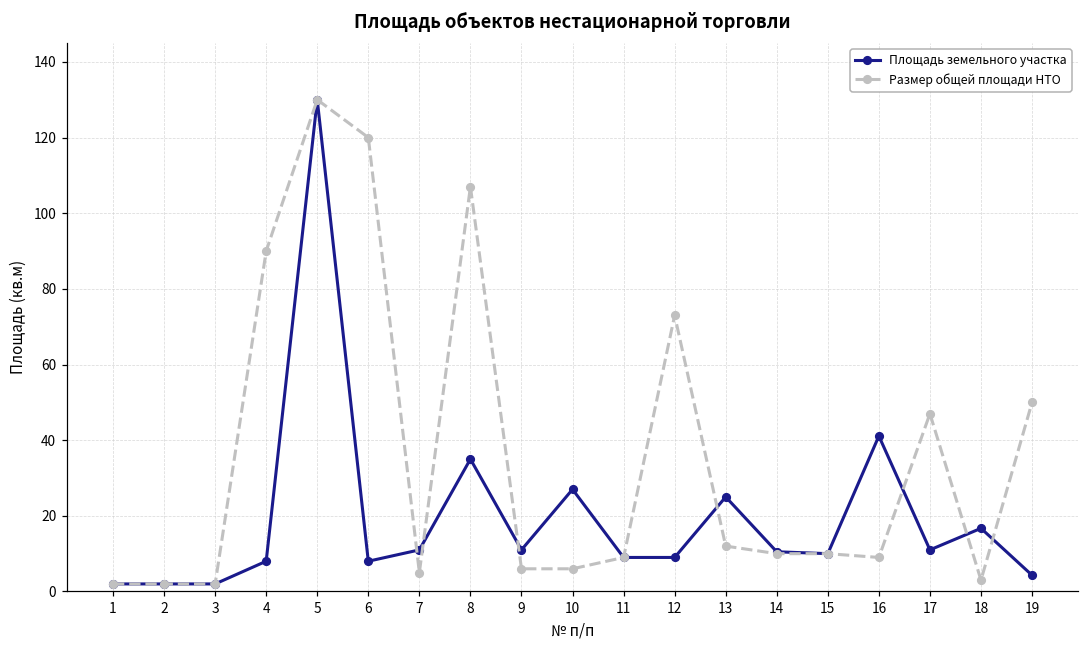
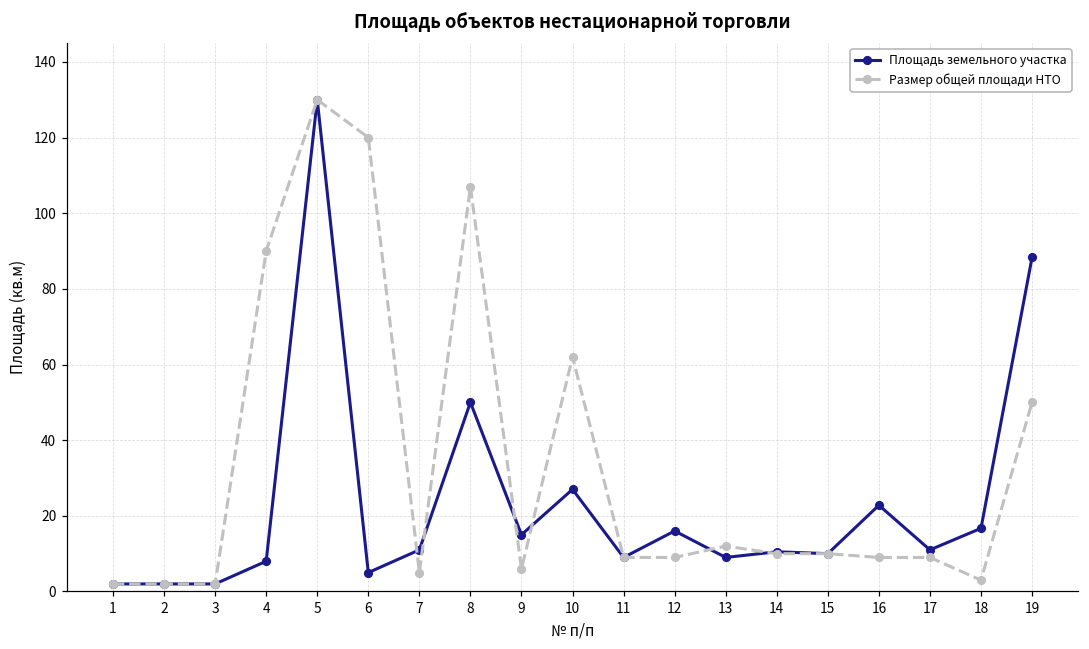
Площадь земельного участка, 6: 8 -> 5
Площадь земельного участка, 8: 35 -> 50
Площадь земельного участка, 9: 11 -> 15
Размер общей площади НТО, 10: 6 -> 62
Площадь земельного участка, 12: 9 -> 16
Размер общей площади НТО, 12: 73 -> 9
Площадь земельного участка, 13: 25 -> 9
Площадь земельного участка, 16: 41 -> 23
Размер общей площади НТО, 17: 47 -> 9
Площадь земельного участка, 19: 4 -> 88
